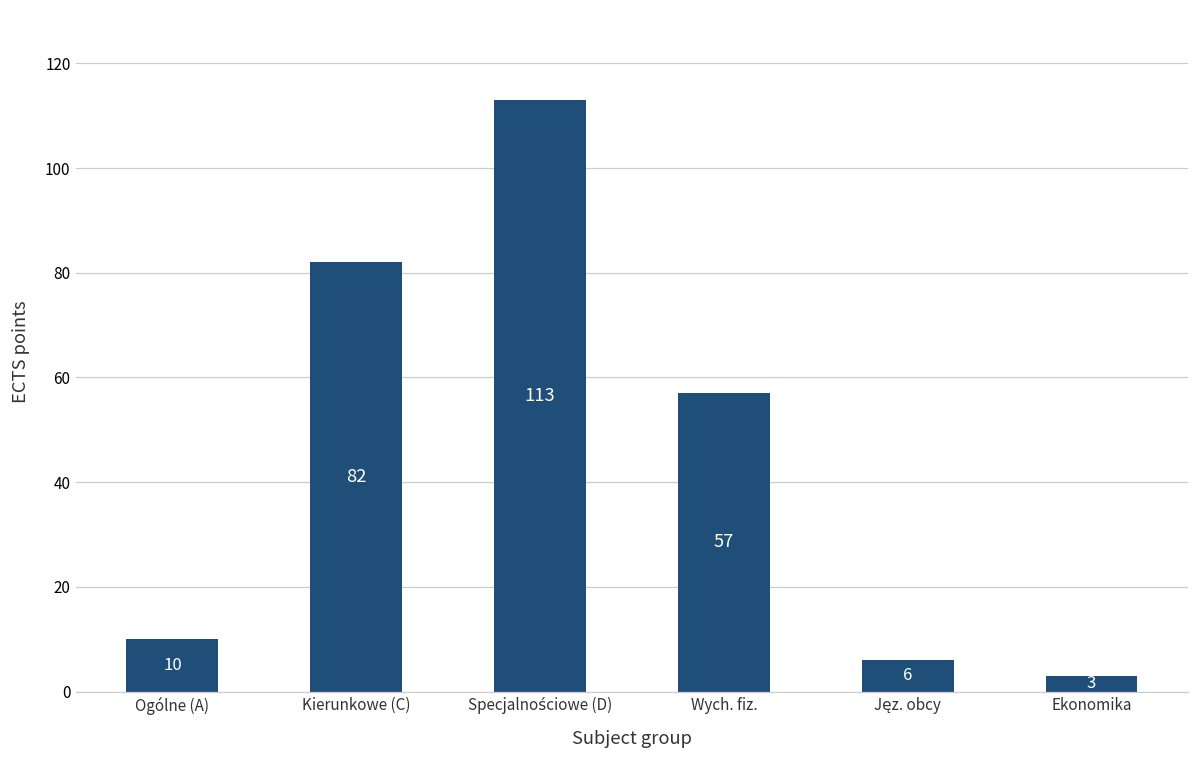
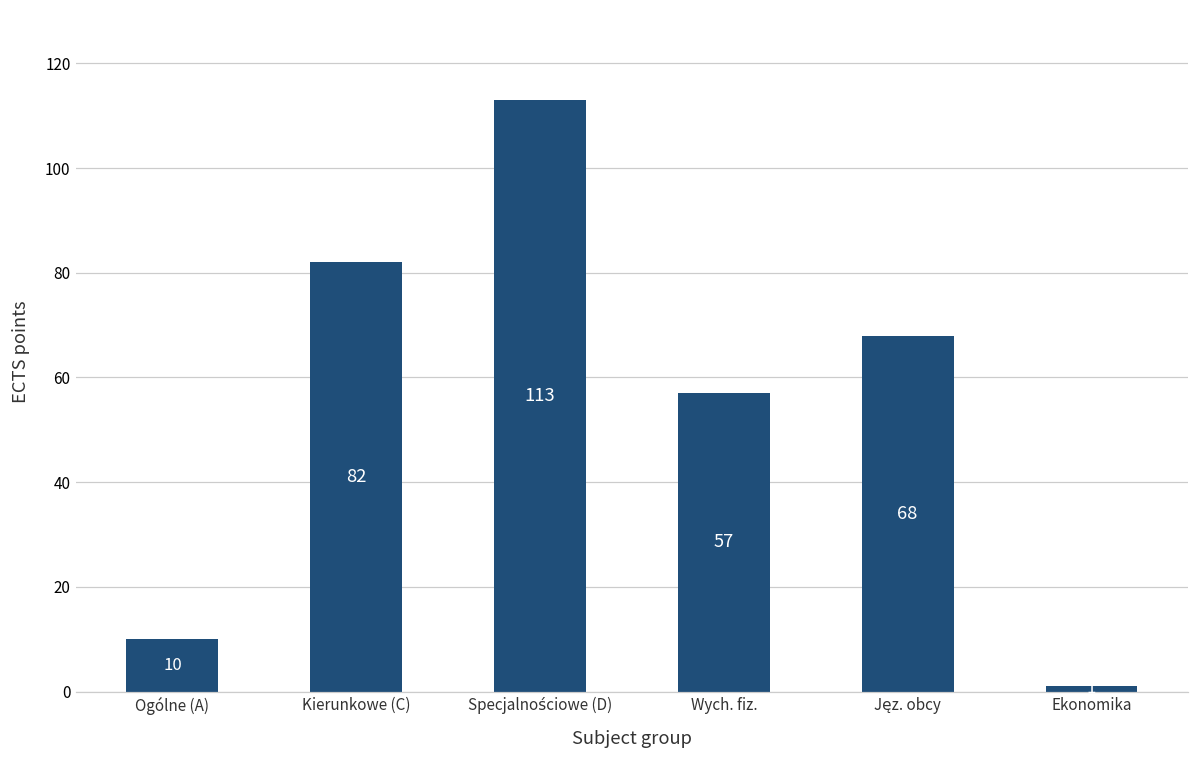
Jęz. obcy: 6 -> 68
Ekonomika: 3 -> 1
